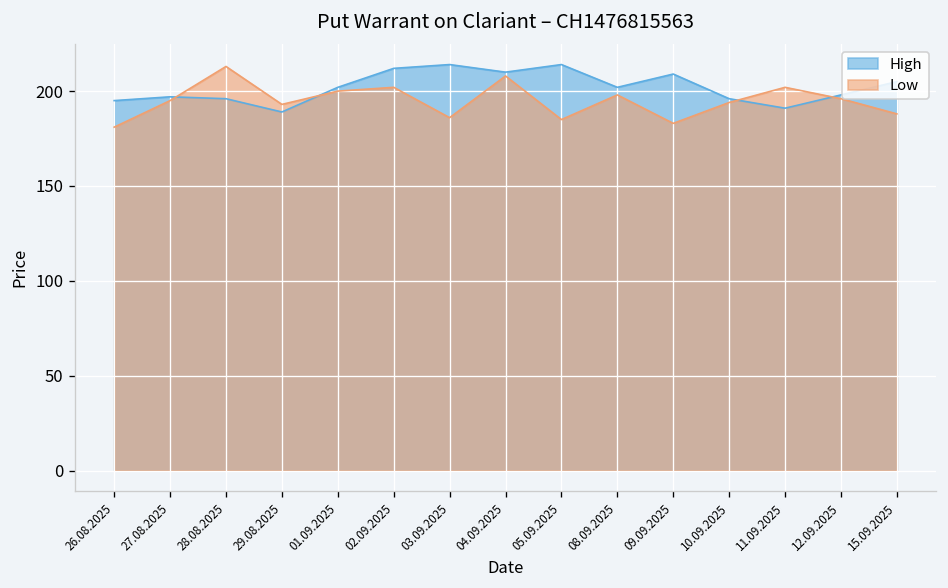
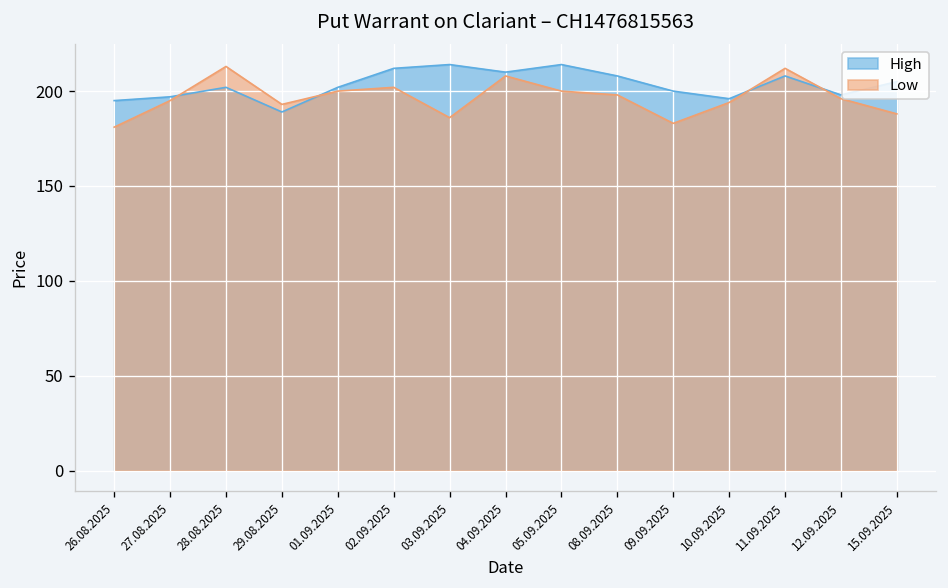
High, 28.08.2025: 196 -> 202
Low, 05.09.2025: 185 -> 200
High, 08.09.2025: 202 -> 208
High, 09.09.2025: 209 -> 200
High, 11.09.2025: 191 -> 208
Low, 11.09.2025: 202 -> 212
